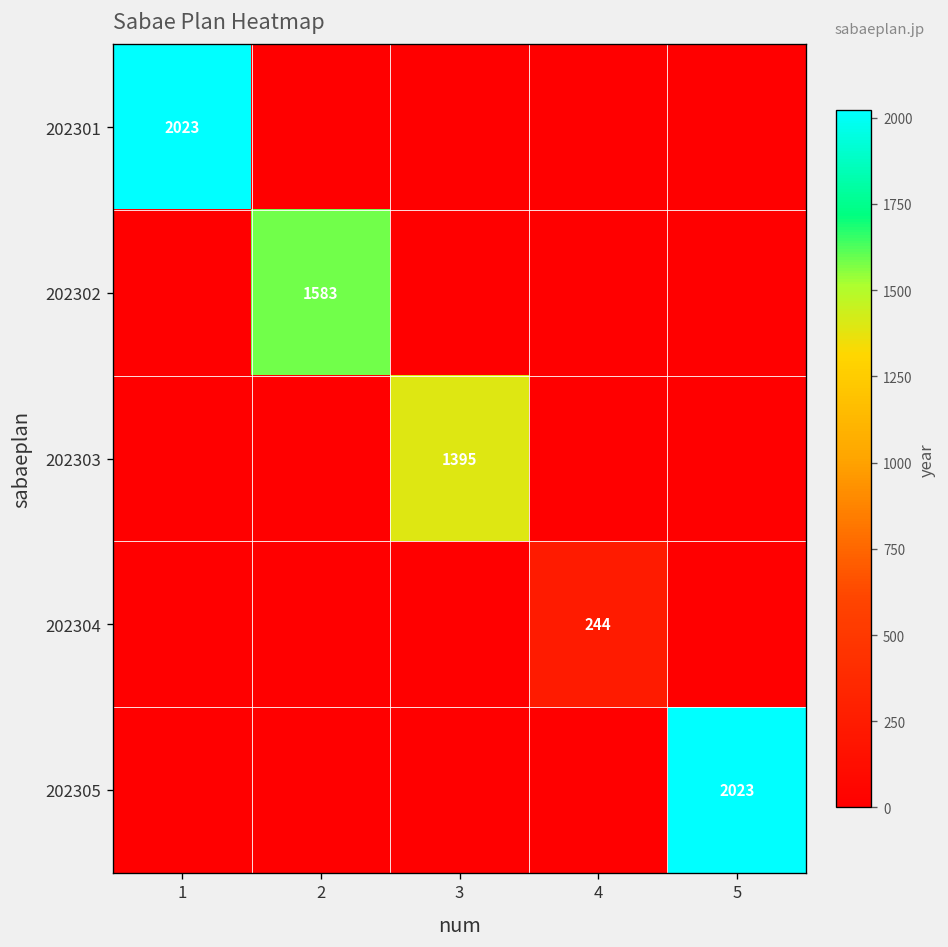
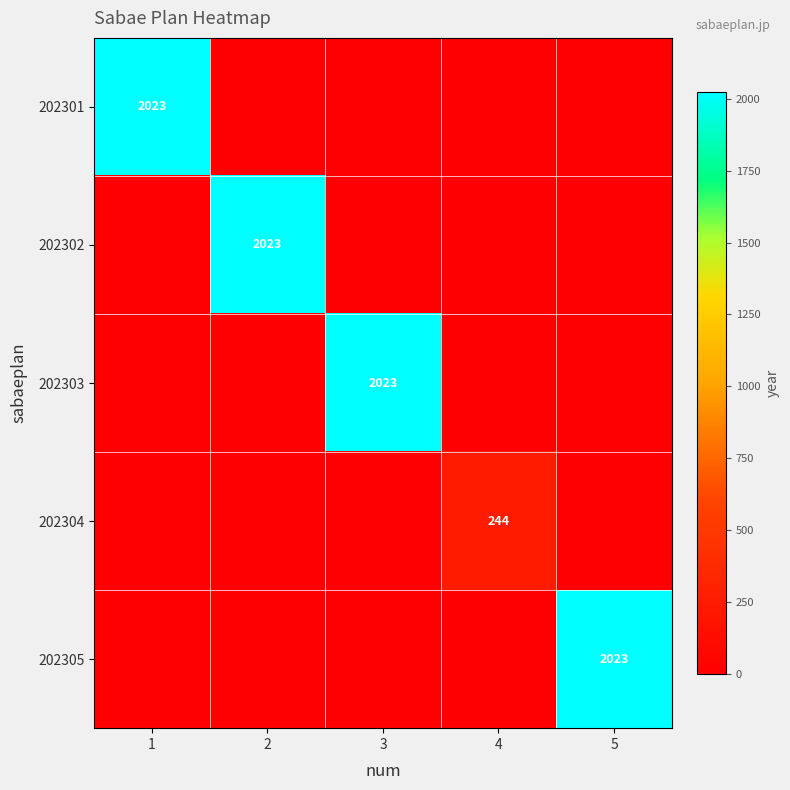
202302, 2: 1583 -> 2023
202303, 3: 1395 -> 2023
